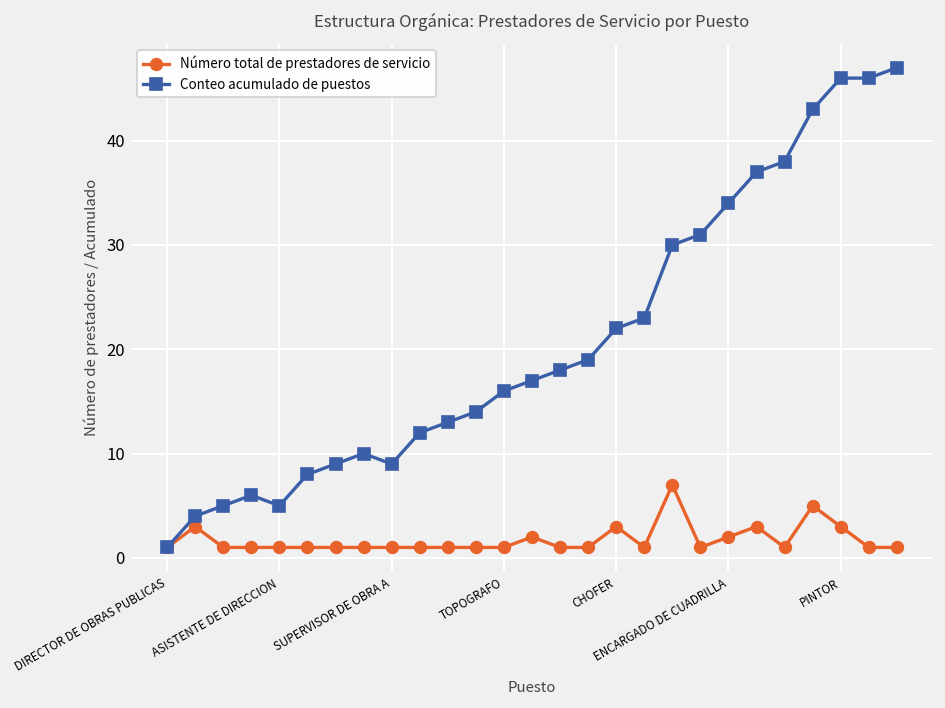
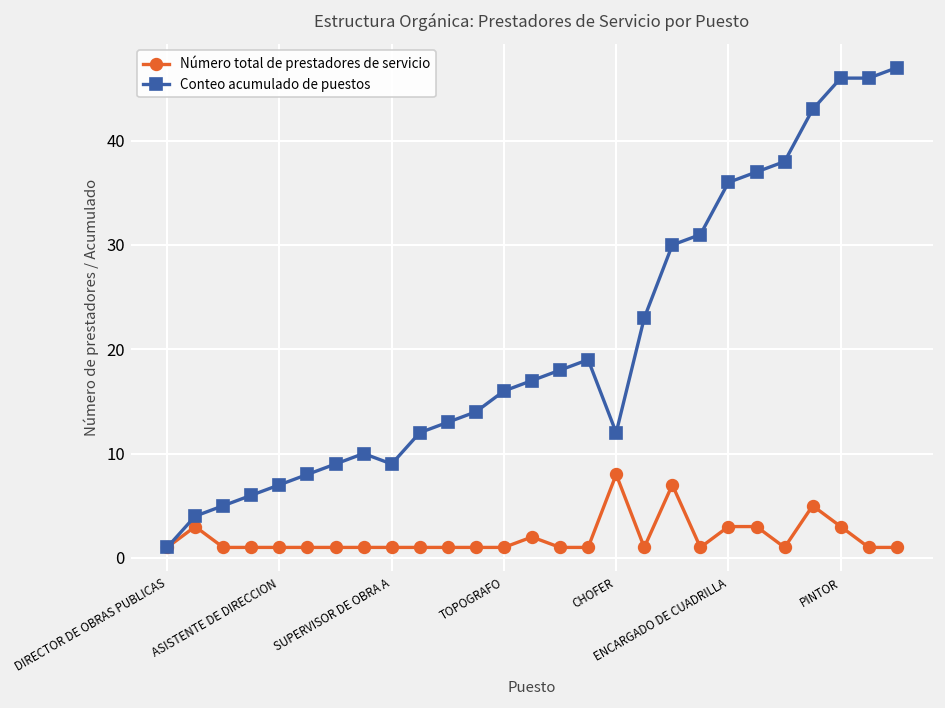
Conteo acumulado de puestos, ASISTENTE DE DIRECCION: 5 -> 7
Número total de prestadores de servicio, CHOFER: 3 -> 8
Conteo acumulado de puestos, CHOFER: 22 -> 12
Número total de prestadores de servicio, ENCARGADO DE CUADRILLA: 2 -> 3
Conteo acumulado de puestos, ENCARGADO DE CUADRILLA: 34 -> 36
